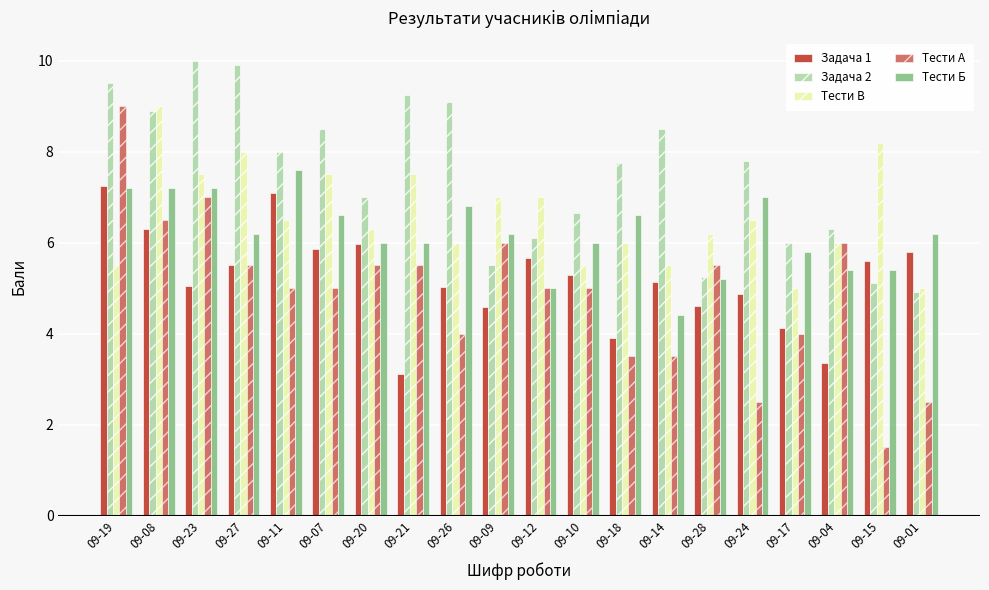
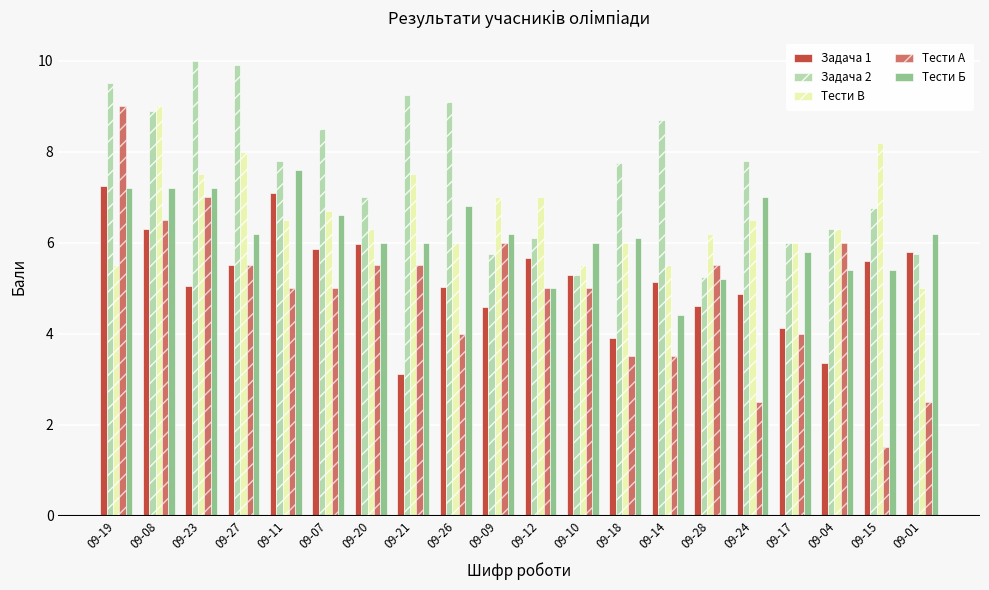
Задача 2, 09-11: 8.0 -> 7.8
Тести В, 09-07: 7.5 -> 6.7
Задача 2, 09-09: 5.5 -> 5.8
Задача 2, 09-10: 6.7 -> 5.3
Тести Б, 09-18: 6.6 -> 6.1
Задача 2, 09-14: 8.5 -> 8.7
Тести В, 09-17: 5 -> 6
Тести В, 09-04: 6.0 -> 6.3
Задача 2, 09-15: 5.1 -> 6.8
Задача 2, 09-01: 4.9 -> 5.8
